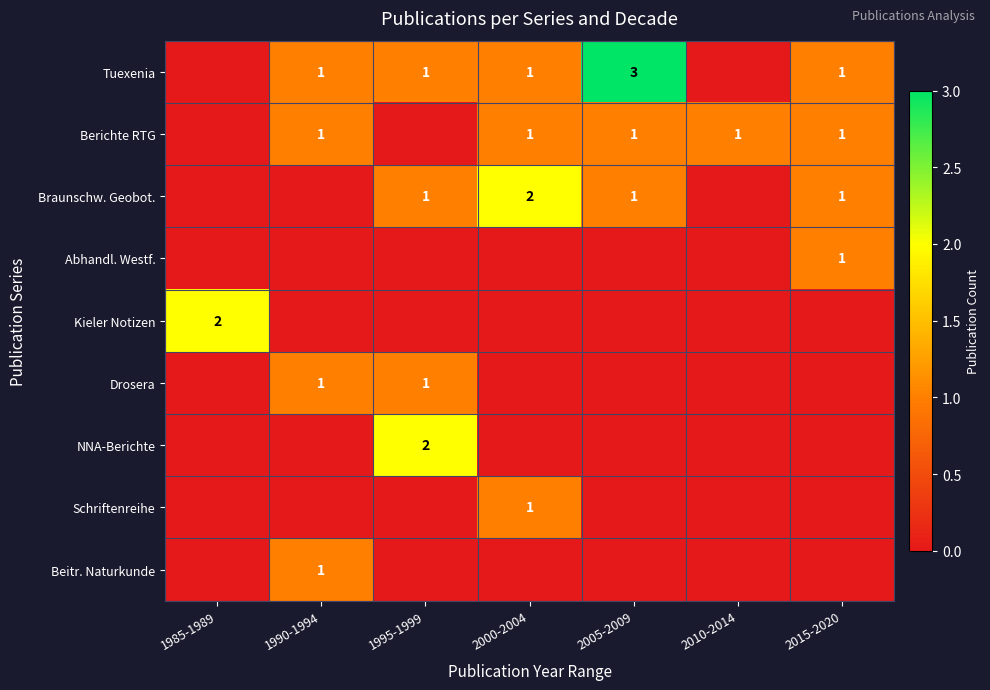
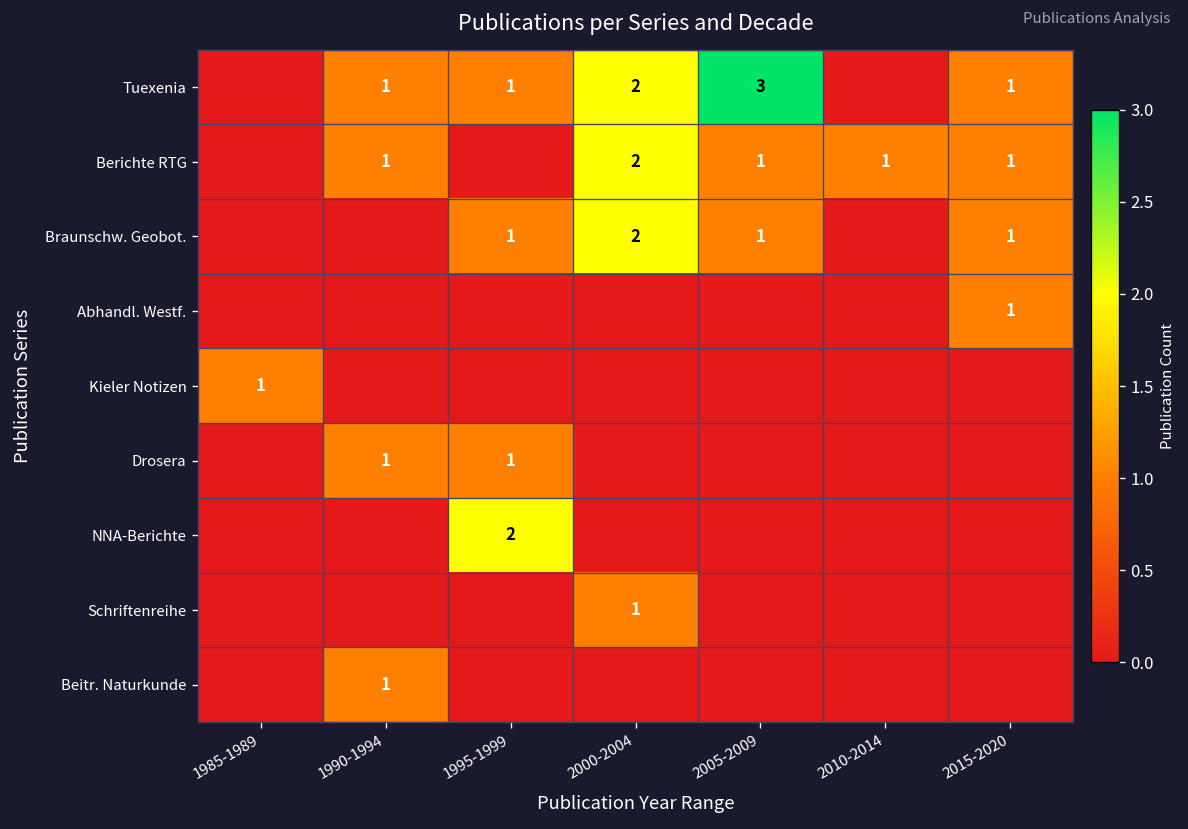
Tuexenia, 2000-2004: 1 -> 2
Berichte RTG, 2000-2004: 1 -> 2
Kieler Notizen, 1985-1989: 2 -> 1
